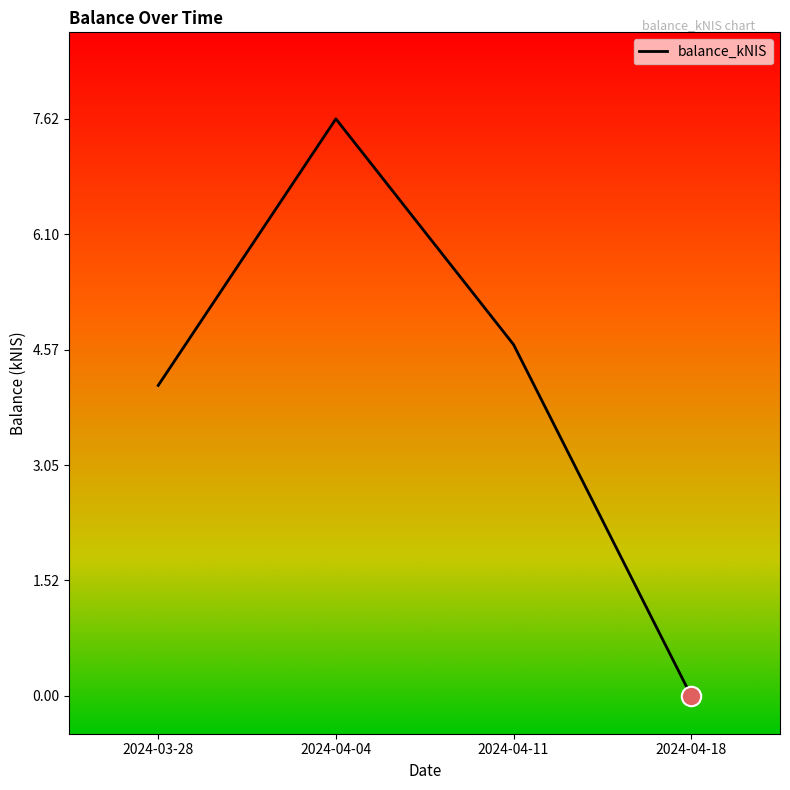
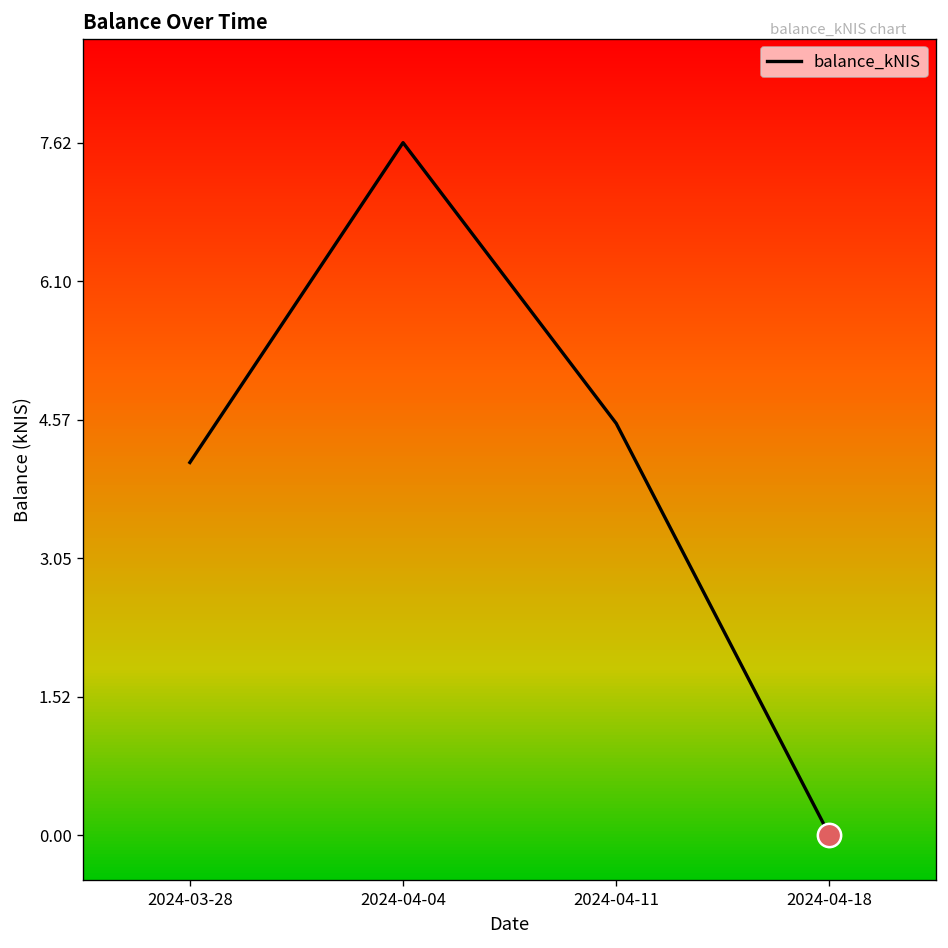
balance_kNIS, 2024-04-11: 4.6 -> 4.5
